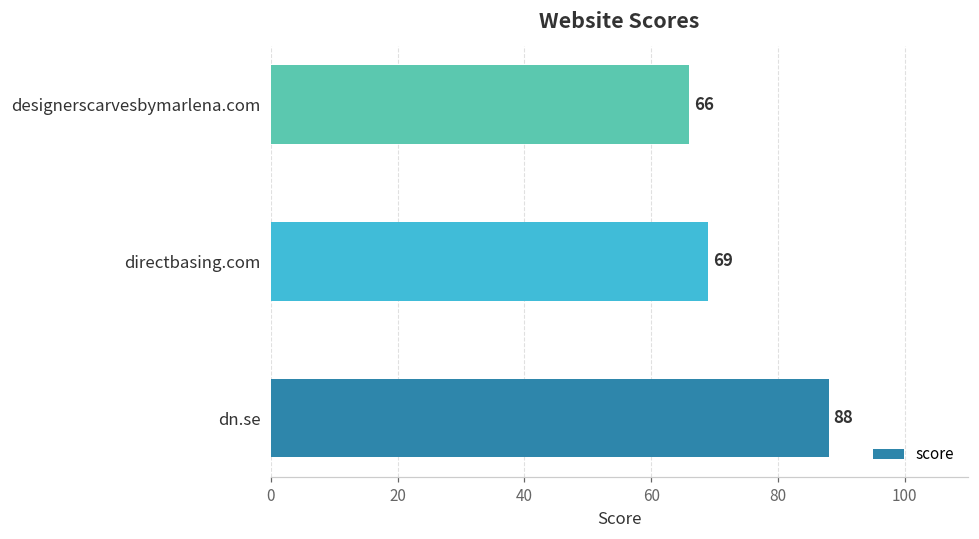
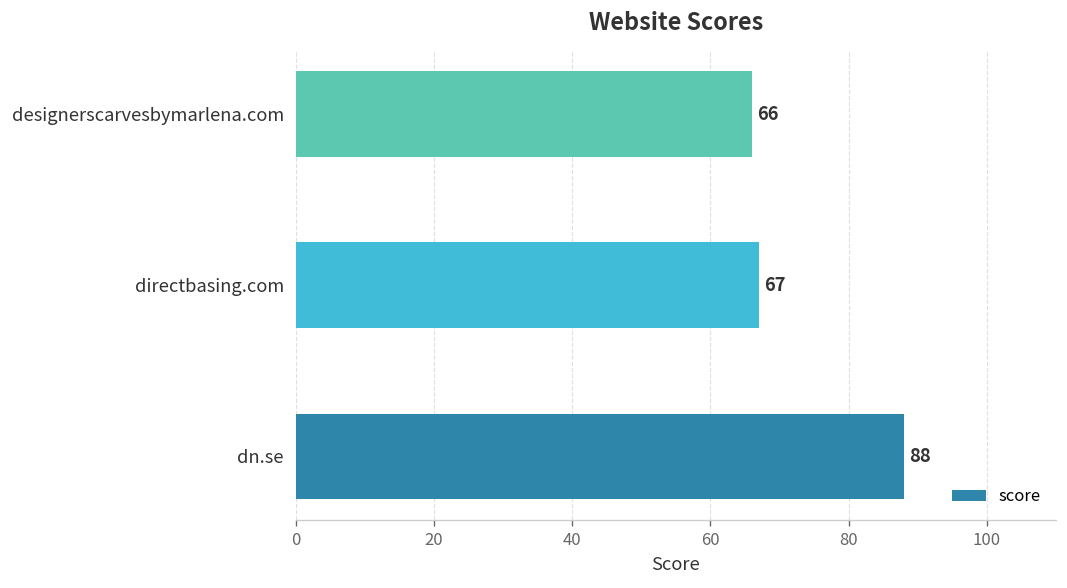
directbasing.com: 69 -> 67
